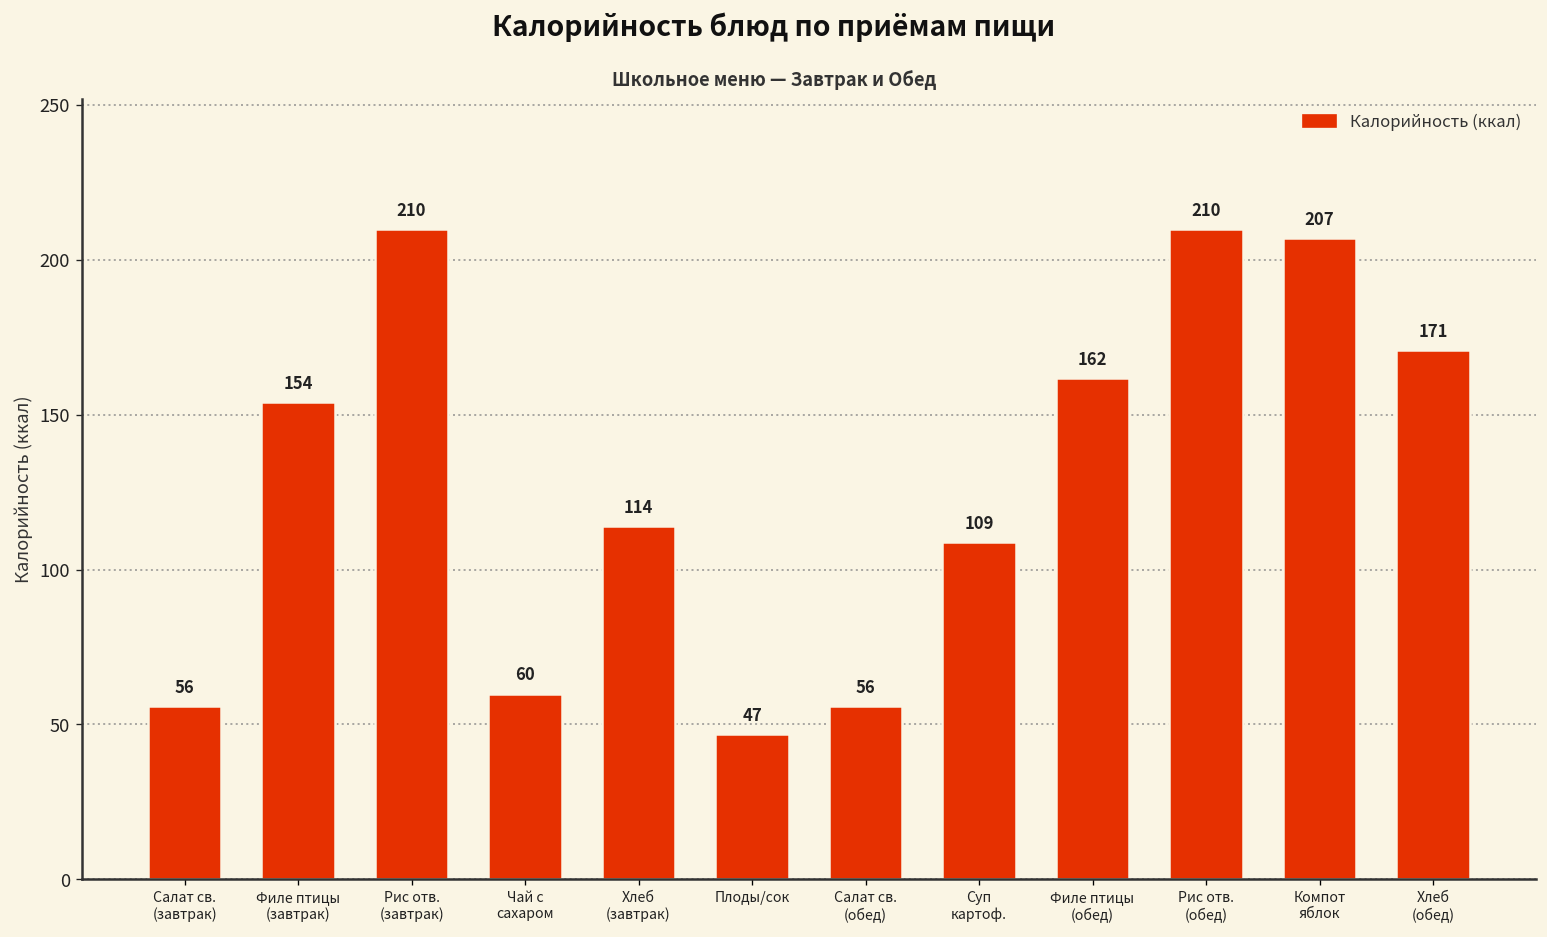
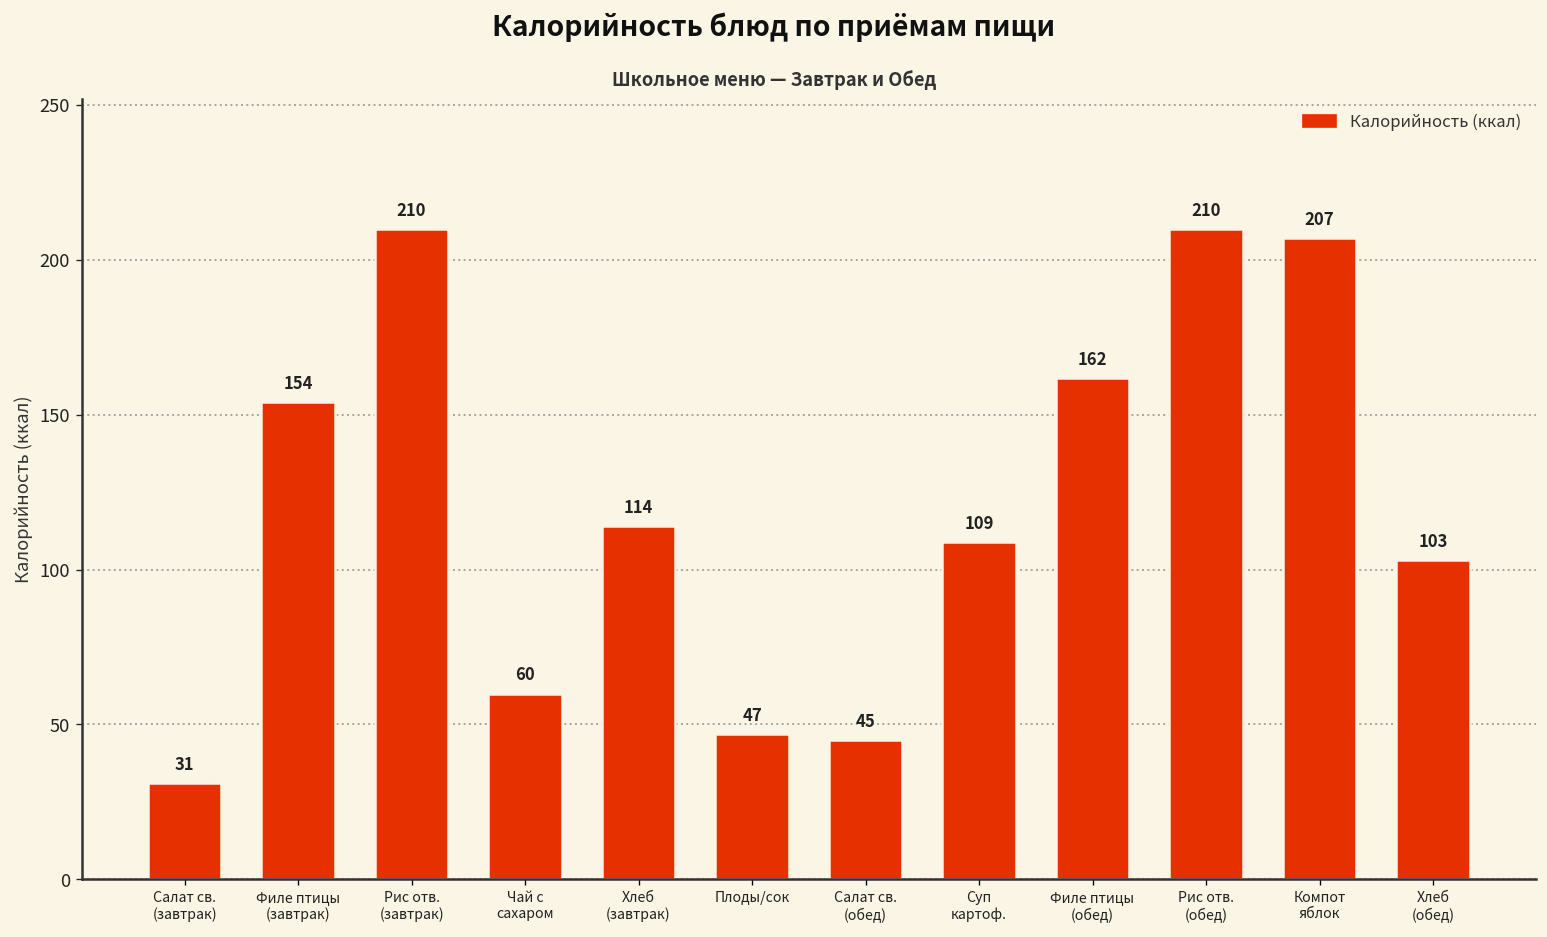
Салат св. (завтрак): 56 -> 31
Салат св. (обед): 56 -> 45
Хлеб (обед): 171 -> 103
